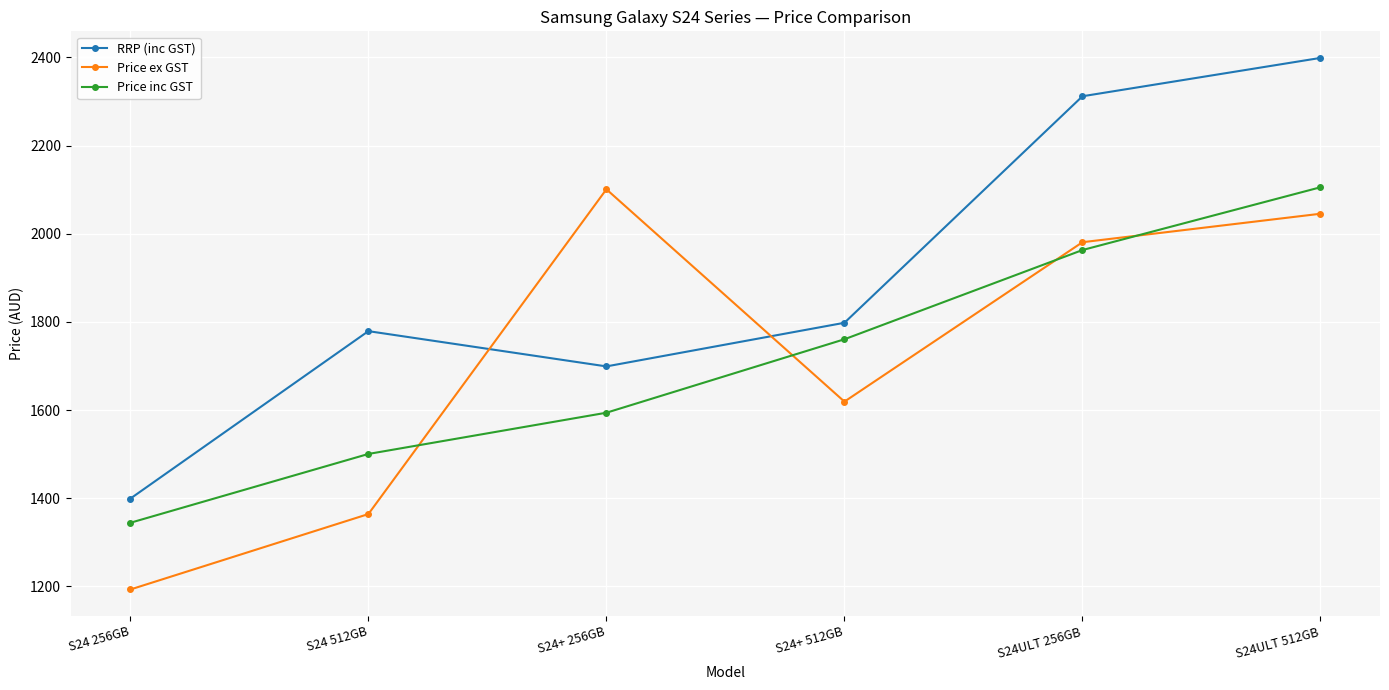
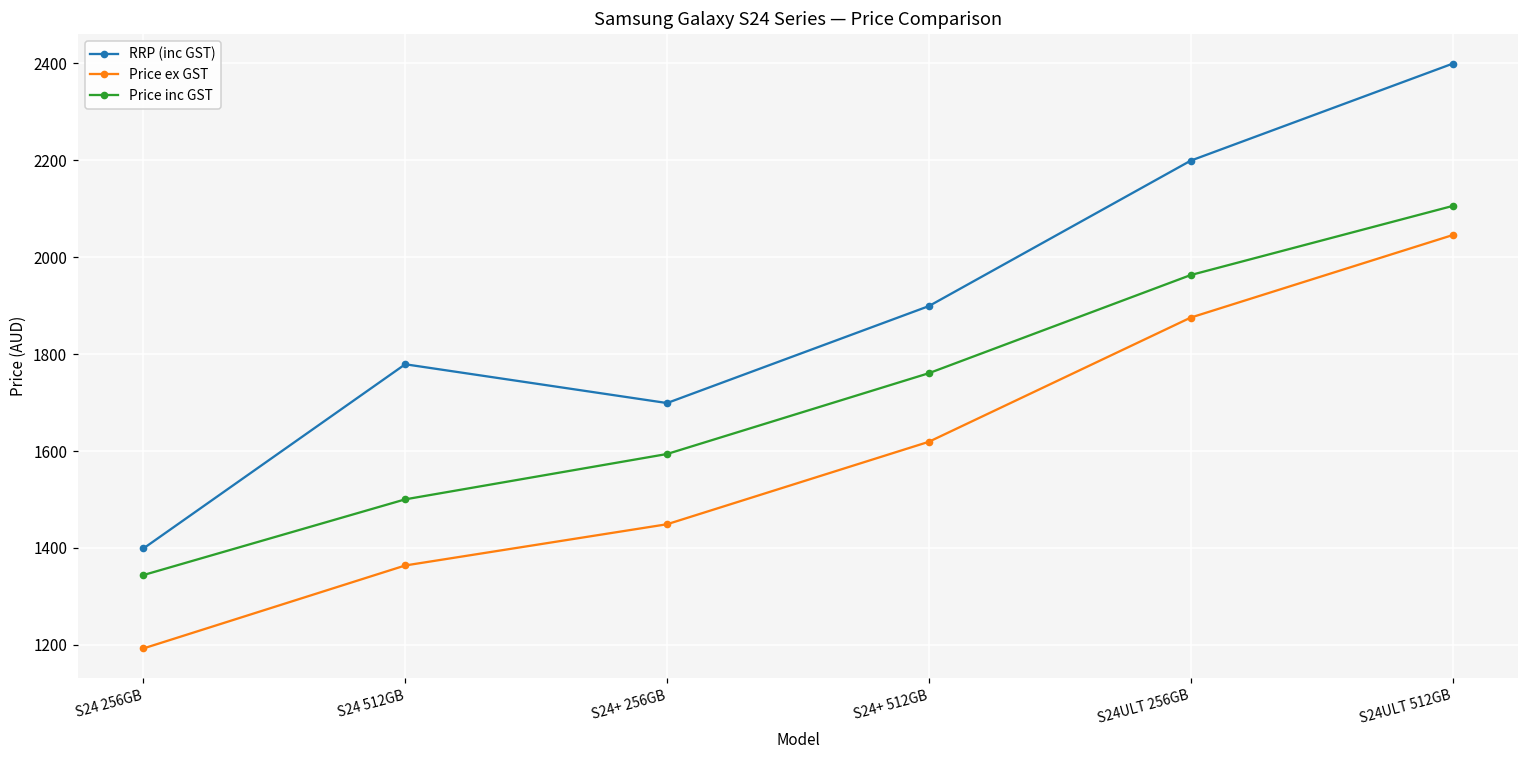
Price ex GST, S24+ 256GB: 2100 -> 1450
RRP (inc GST), S24+ 512GB: 1800 -> 1900
RRP (inc GST), S24ULT 256GB: 2310 -> 2200
Price ex GST, S24ULT 256GB: 1980 -> 1880
